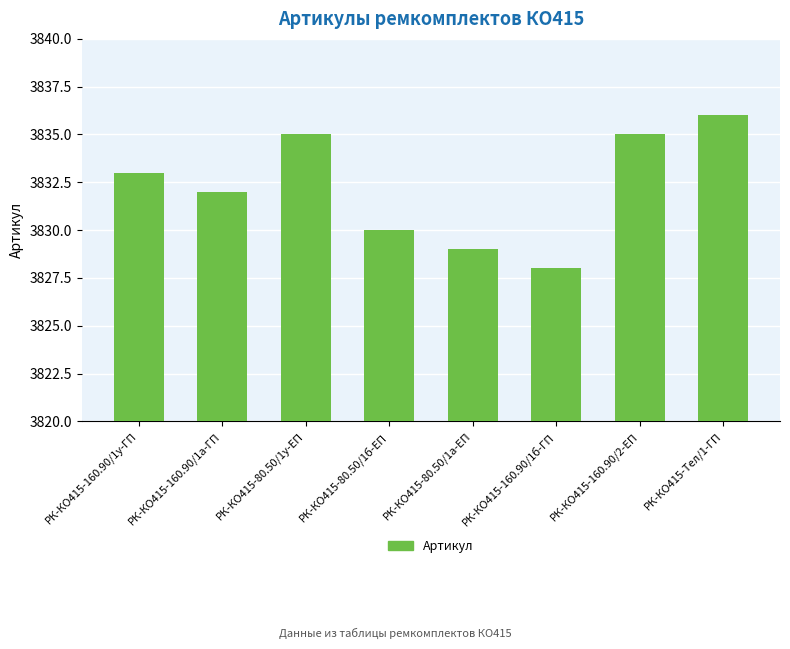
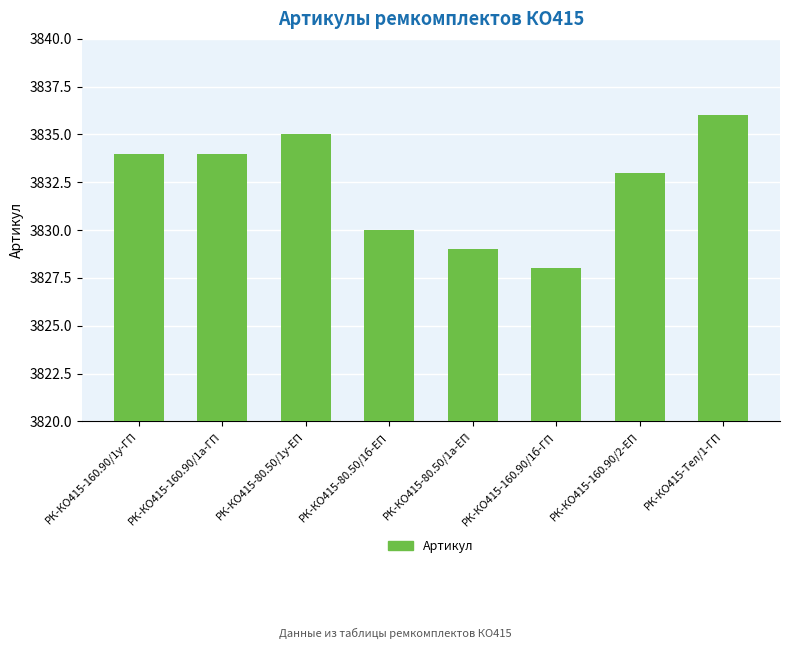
РК-КО415-160.90/1у-ГП: 3833 -> 3834
РК-КО415-160.90/1а-ГП: 3832 -> 3834
РК-КО415-160.90/2-ЕП: 3835 -> 3833
